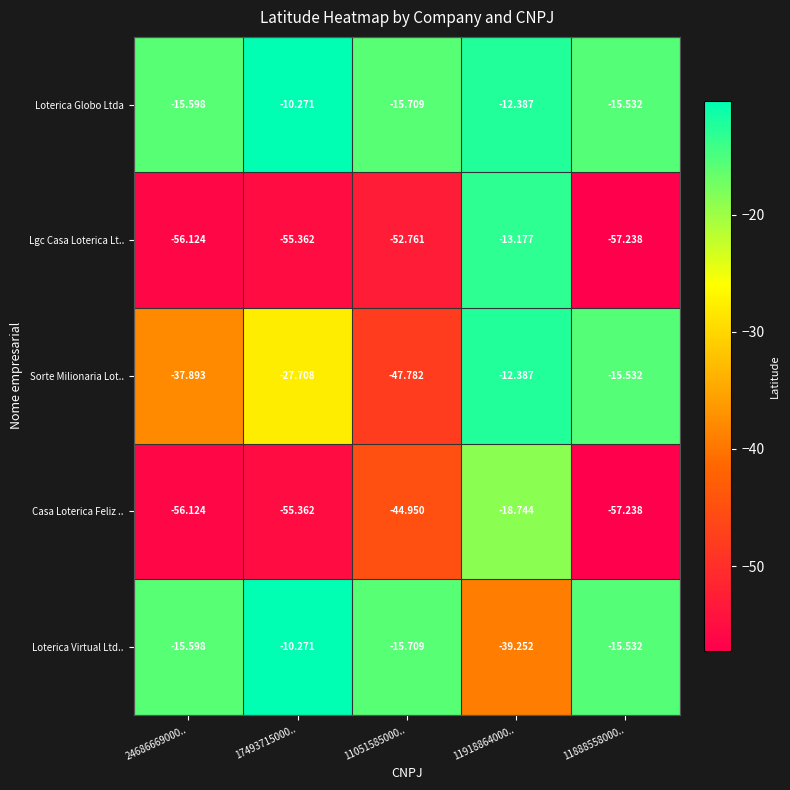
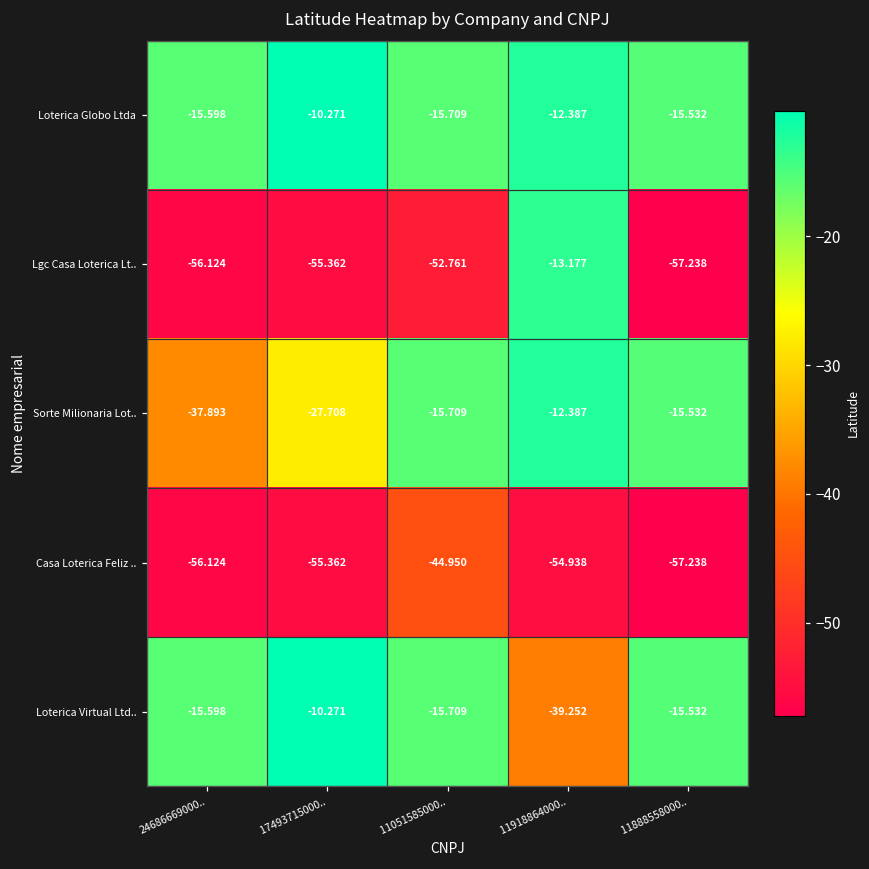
Sorte Milionaria Lot.., 11051585000..: -47.782 -> -15.709
Casa Loterica Feliz .., 11918864000..: -18.744 -> -54.938
